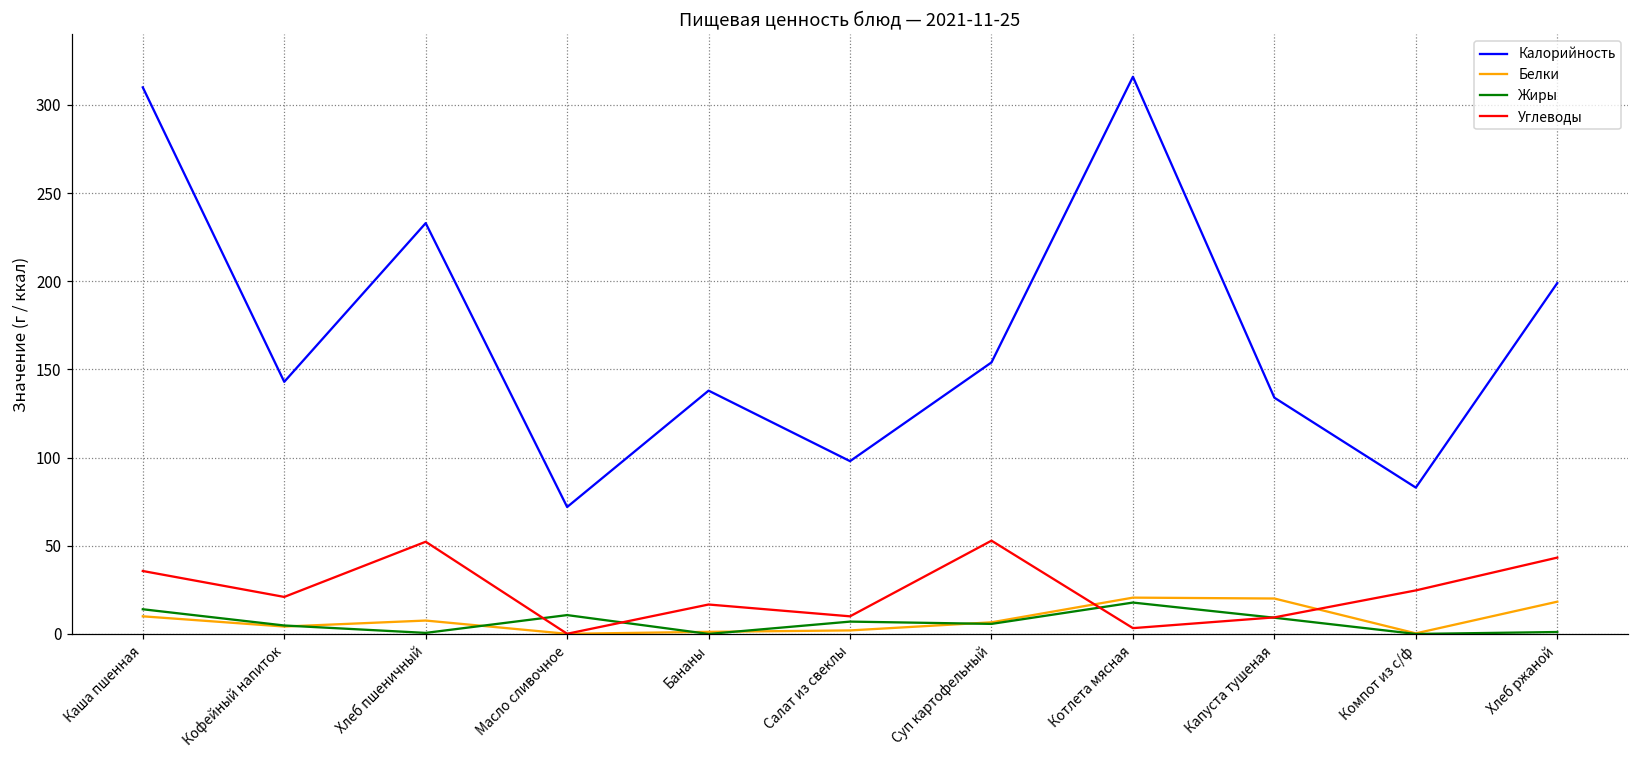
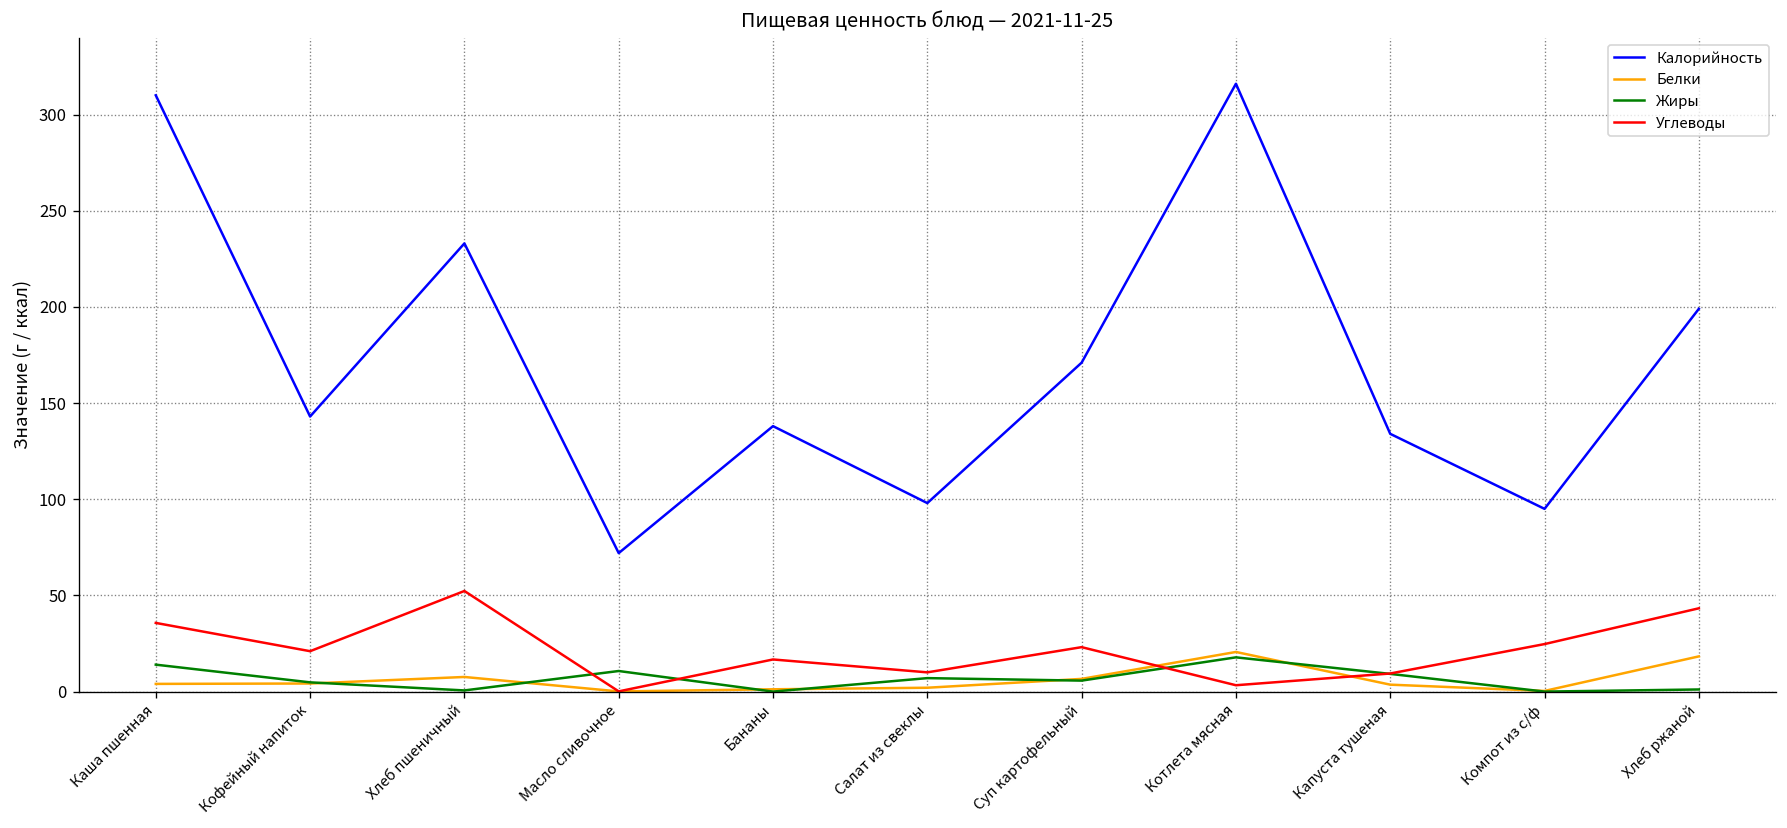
Белки, Каша пшенная: 10 -> 4
Калорийность, Суп картофельный: 154 -> 171
Углеводы, Суп картофельный: 53 -> 23
Белки, Капуста тушеная: 20 -> 4
Калорийность, Компот из с/ф: 83 -> 95
